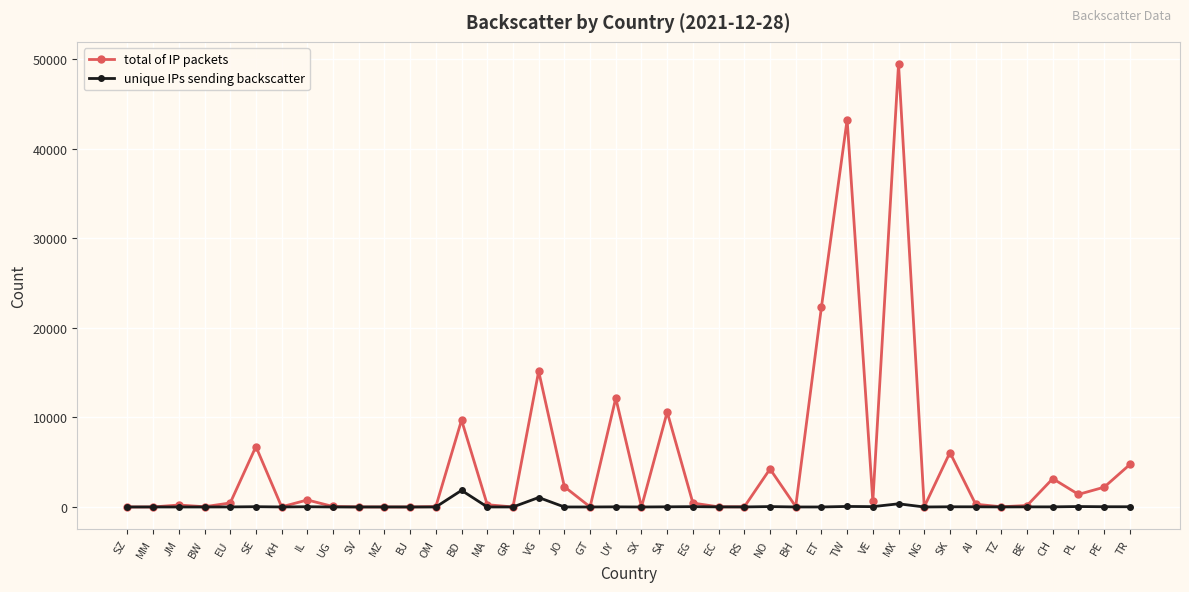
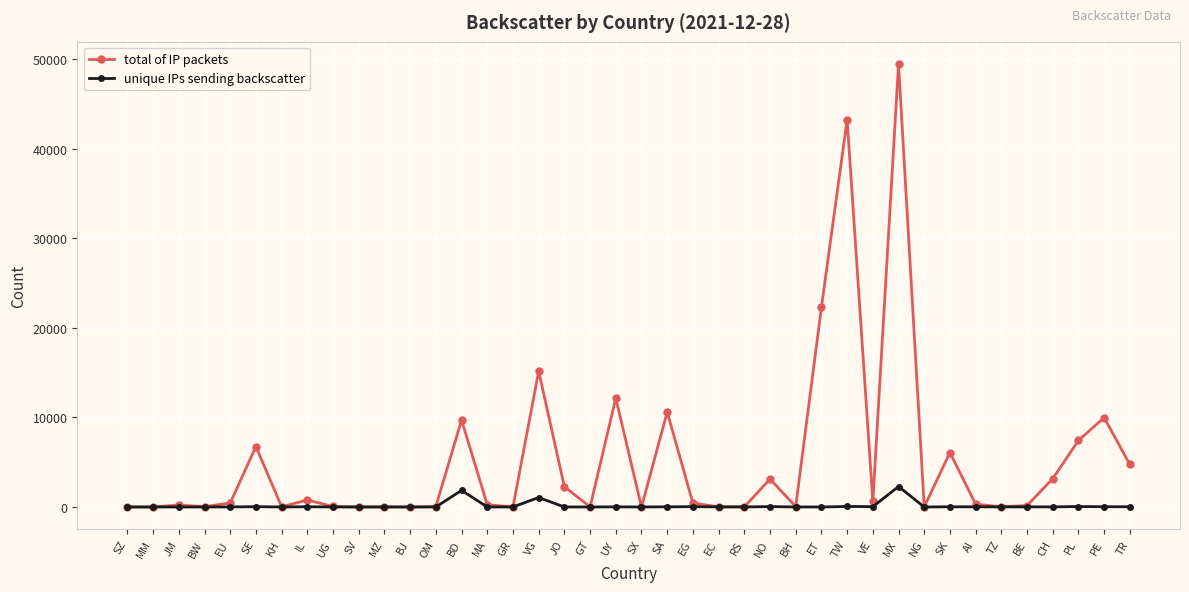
total of IP packets, NO: 4000 -> 3000
unique IPs sending backscatter, MX: 0 -> 2000
total of IP packets, PL: 1000 -> 7000
total of IP packets, PE: 2000 -> 10000
